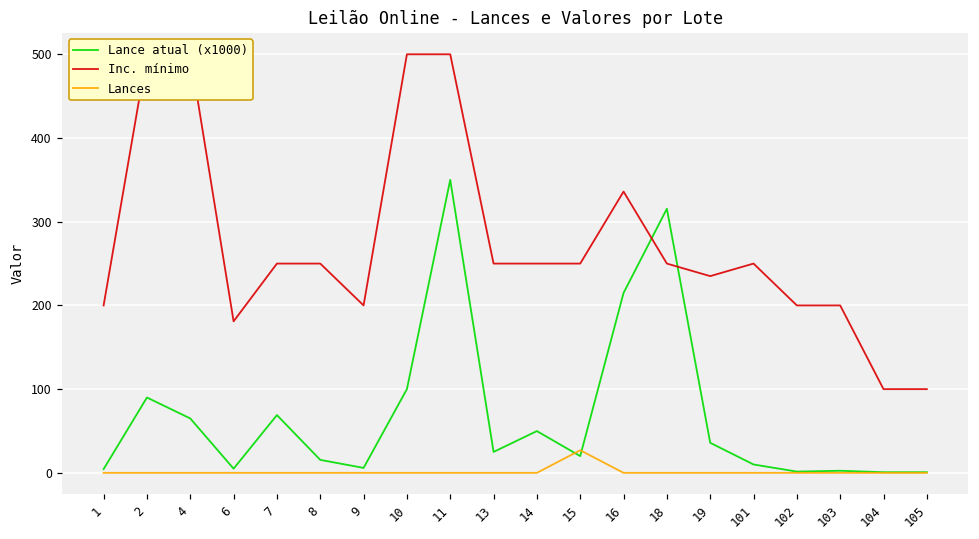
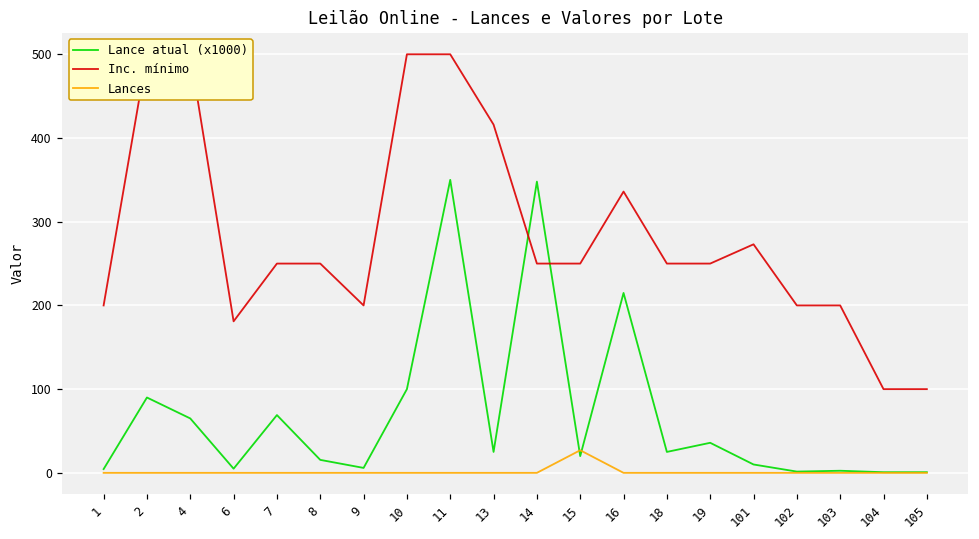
Inc. mínimo, 13: 250 -> 420
Lance atual (x1000), 14: 50 -> 350
Lance atual (x1000), 18: 320 -> 30
Inc. mínimo, 19: 240 -> 250
Inc. mínimo, 101: 250 -> 270
